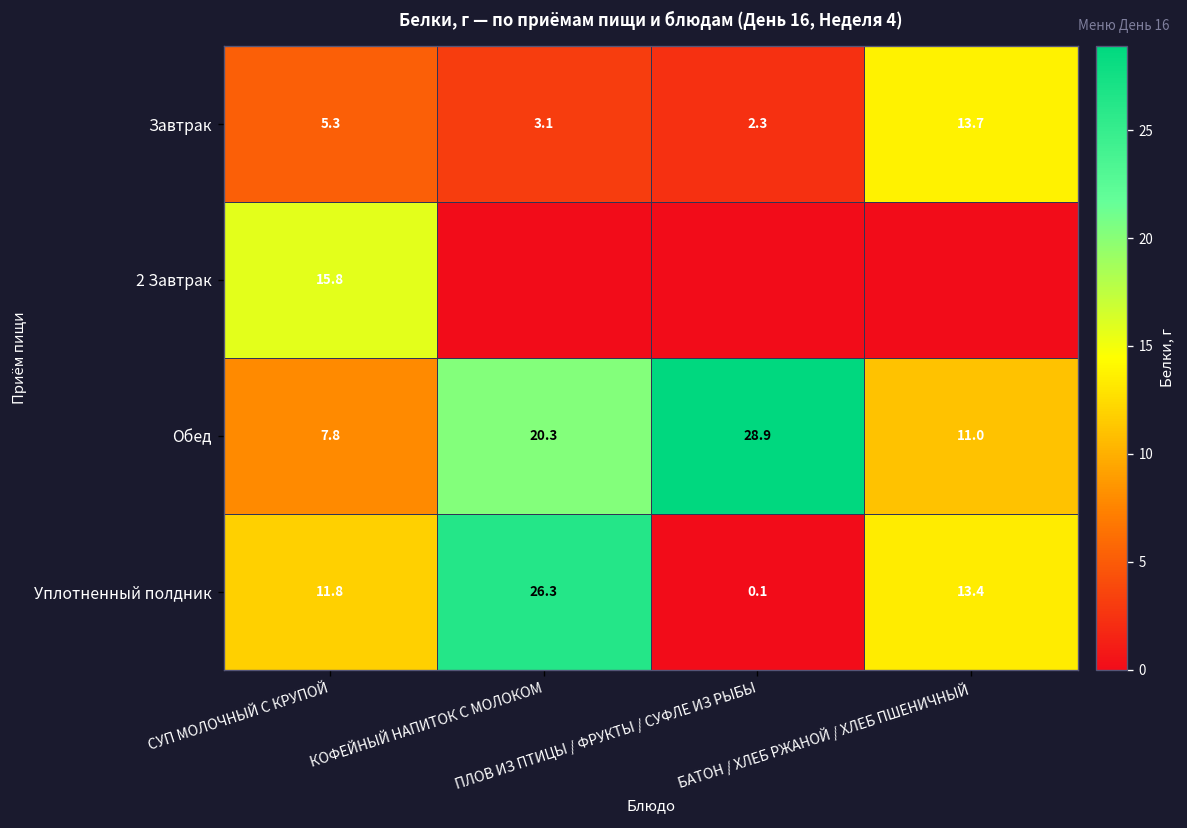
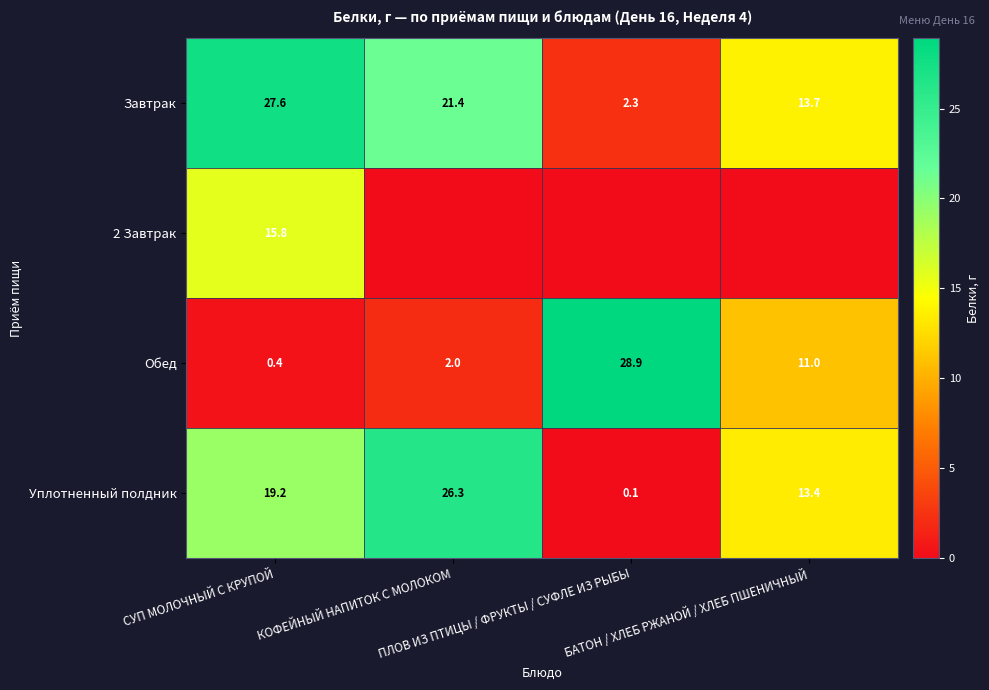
Завтрак, СУП МОЛОЧНЫЙ С КРУПОЙ: 5.3 -> 27.6
Завтрак, КОФЕЙНЫЙ НАПИТОК С МОЛОКОМ: 3.1 -> 21.4
Обед, СУП МОЛОЧНЫЙ С КРУПОЙ: 7.8 -> 0.4
Обед, КОФЕЙНЫЙ НАПИТОК С МОЛОКОМ: 20.3 -> 2.0
Уплотненный полдник, СУП МОЛОЧНЫЙ С КРУПОЙ: 11.8 -> 19.2
